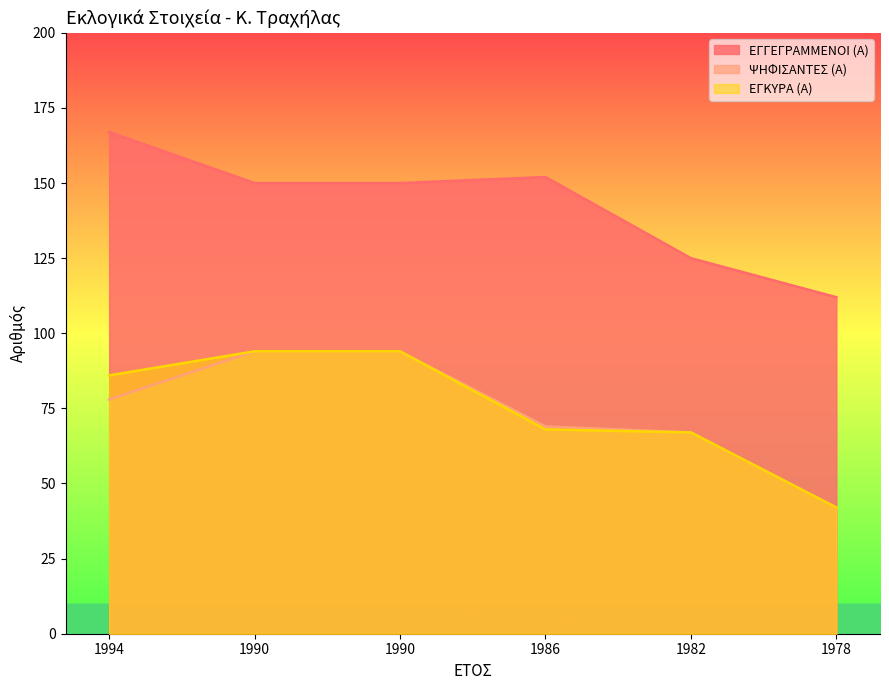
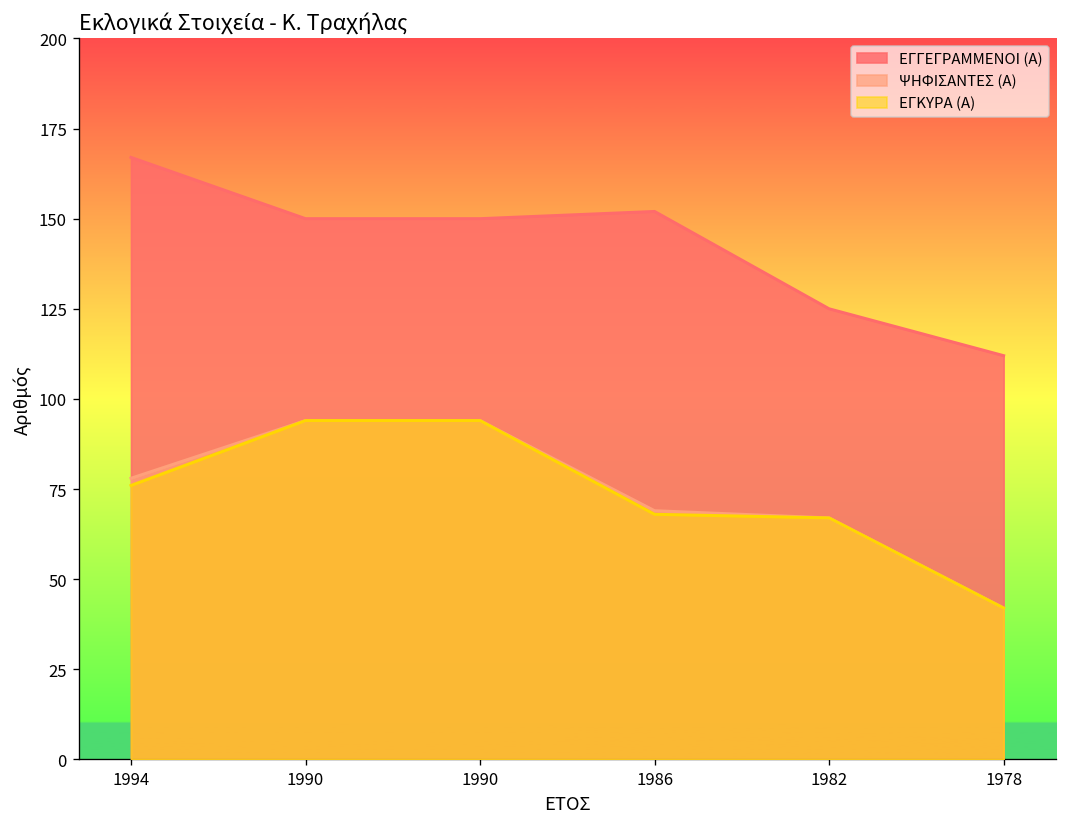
ΕΓΚΥΡΑ (Α), 1994: 86 -> 76
